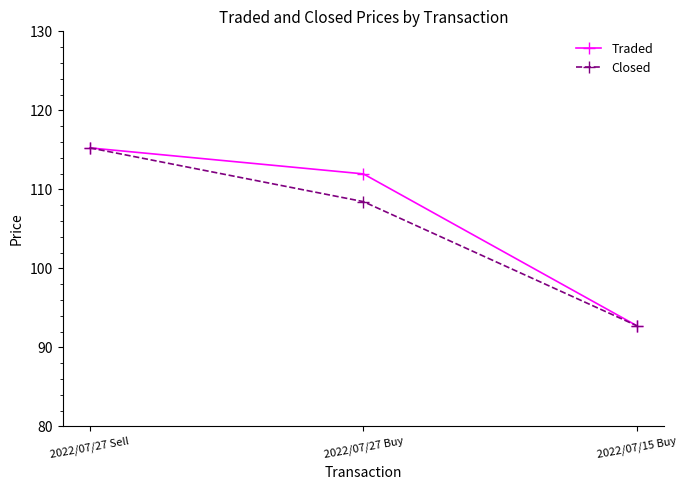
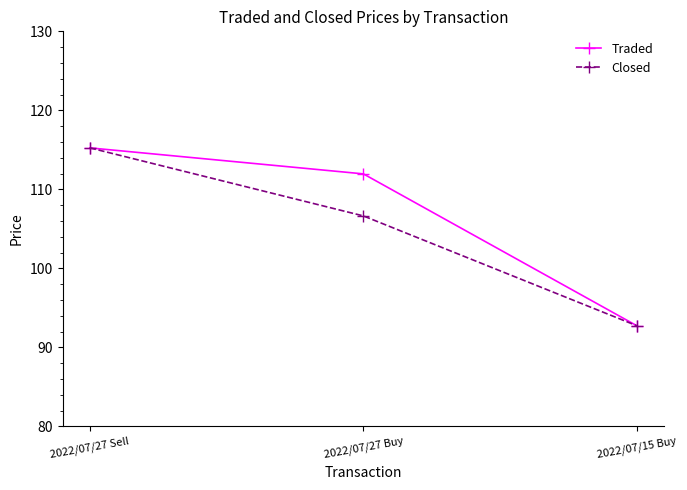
Closed, 2022/07/27 Buy: 108 -> 107
